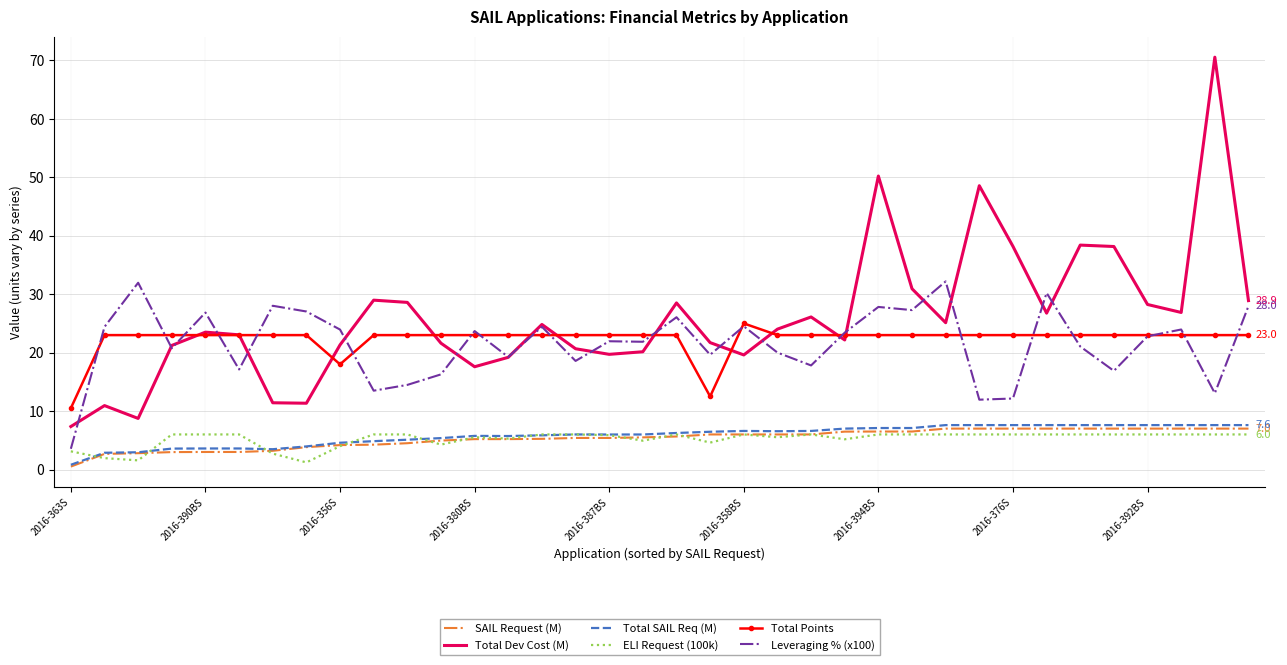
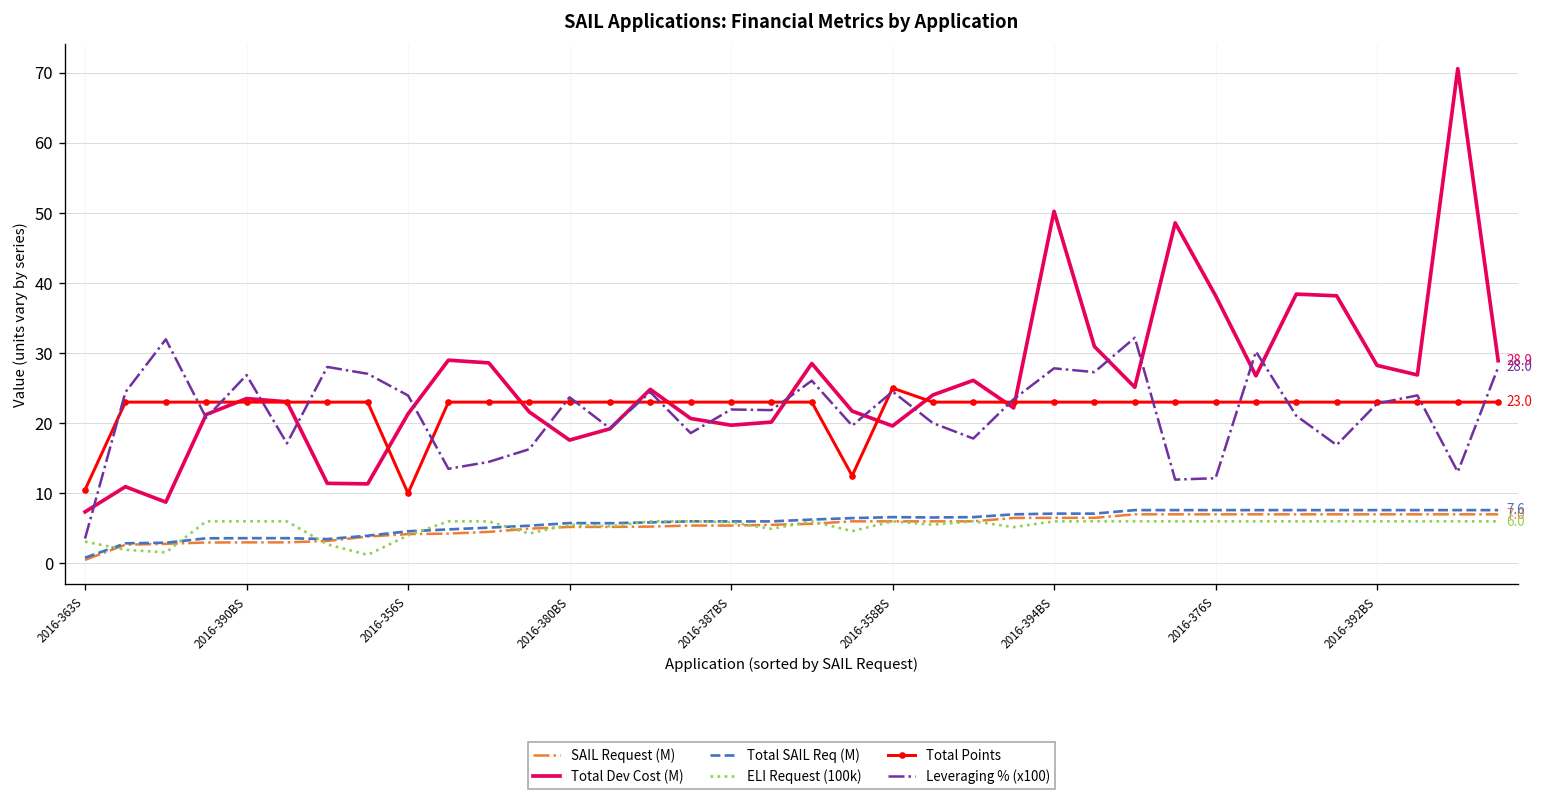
Total Points, 2016-356S: 18 -> 10
